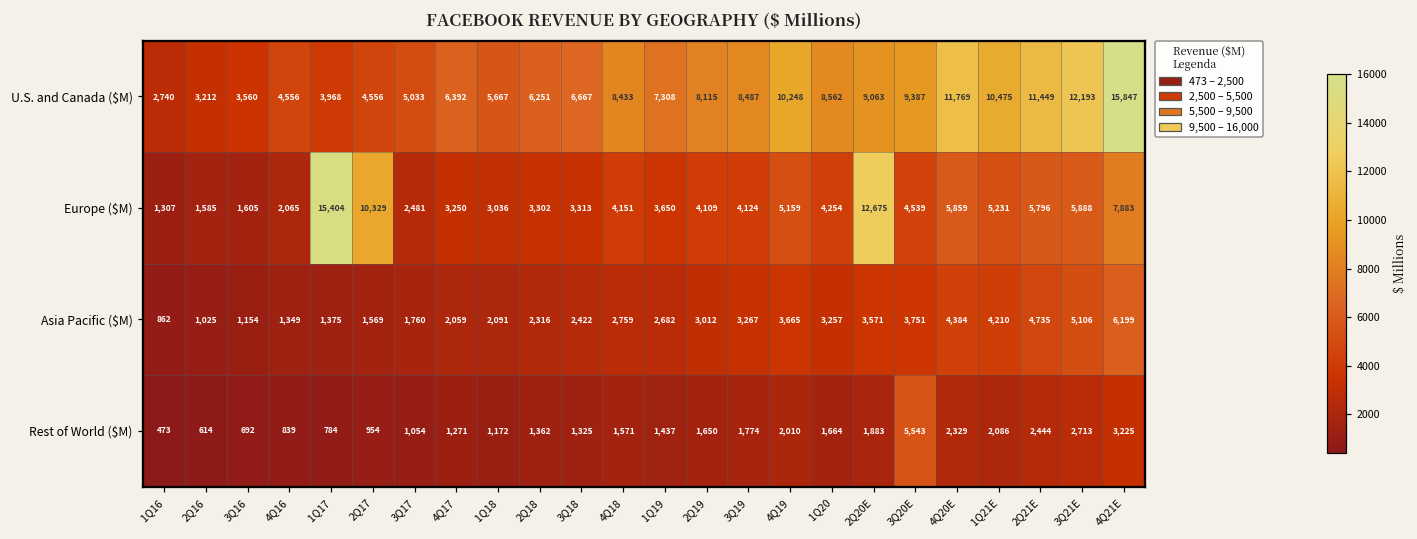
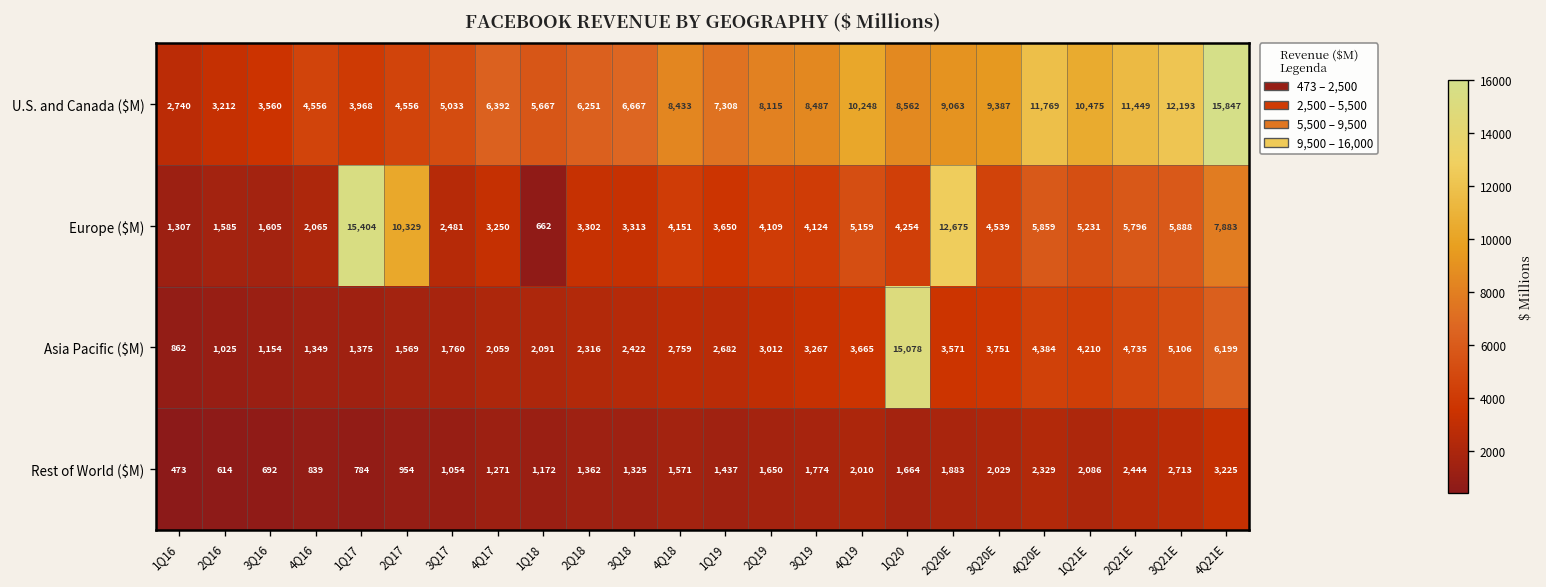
Europe ($M), 1Q18: 3,036 -> 662
Asia Pacific ($M), 1Q20: 3,257 -> 15,078
Rest of World ($M), 3Q20E: 5,543 -> 2,029
